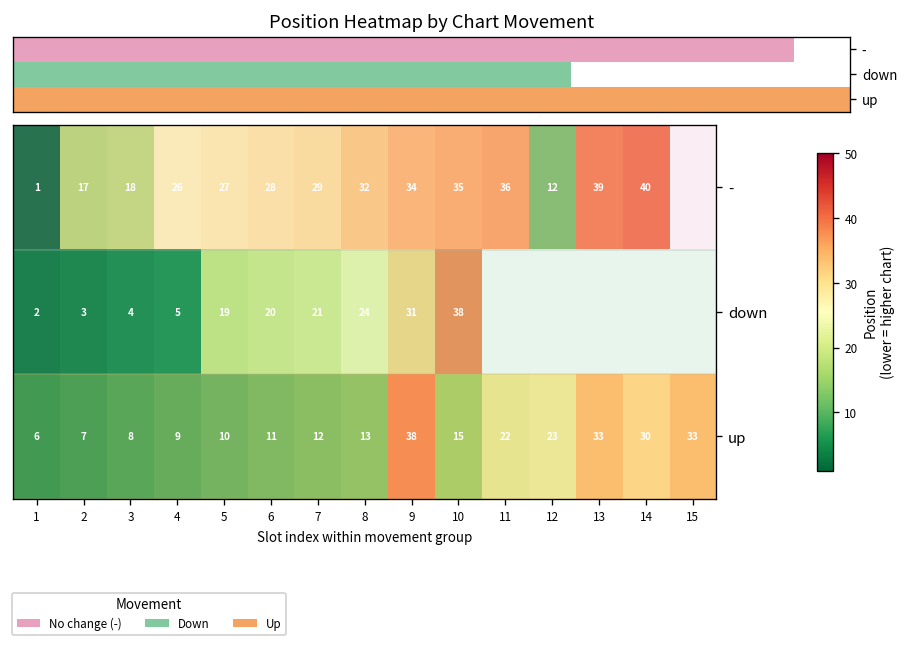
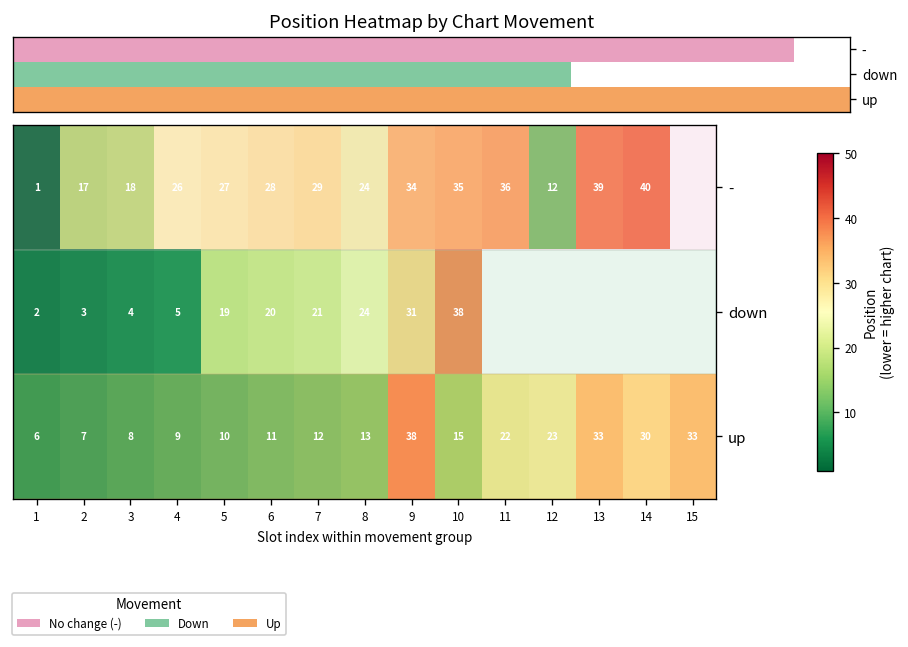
-, 8: 32 -> 24
